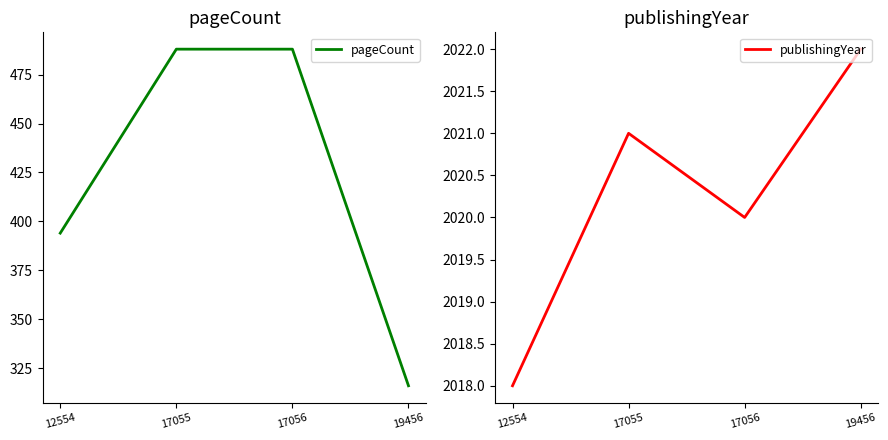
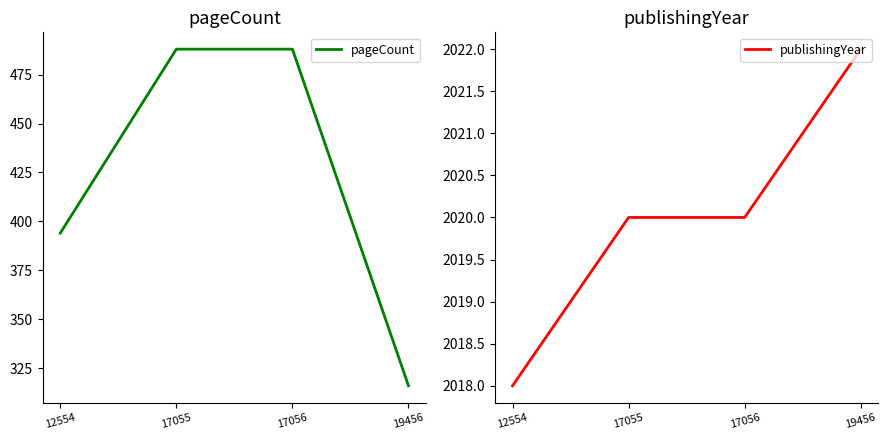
publishingYear, 17055: 2021 -> 2020
